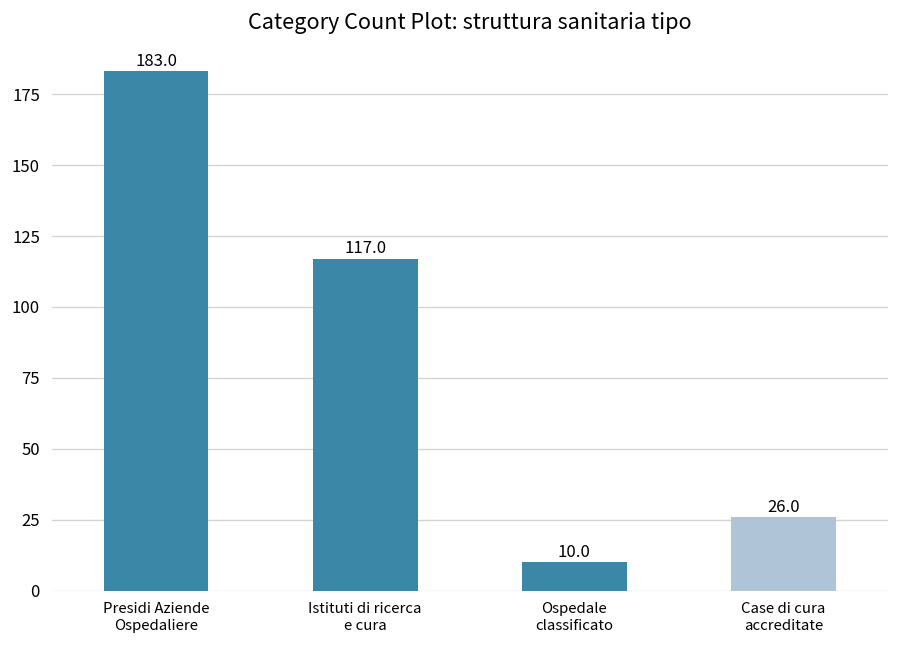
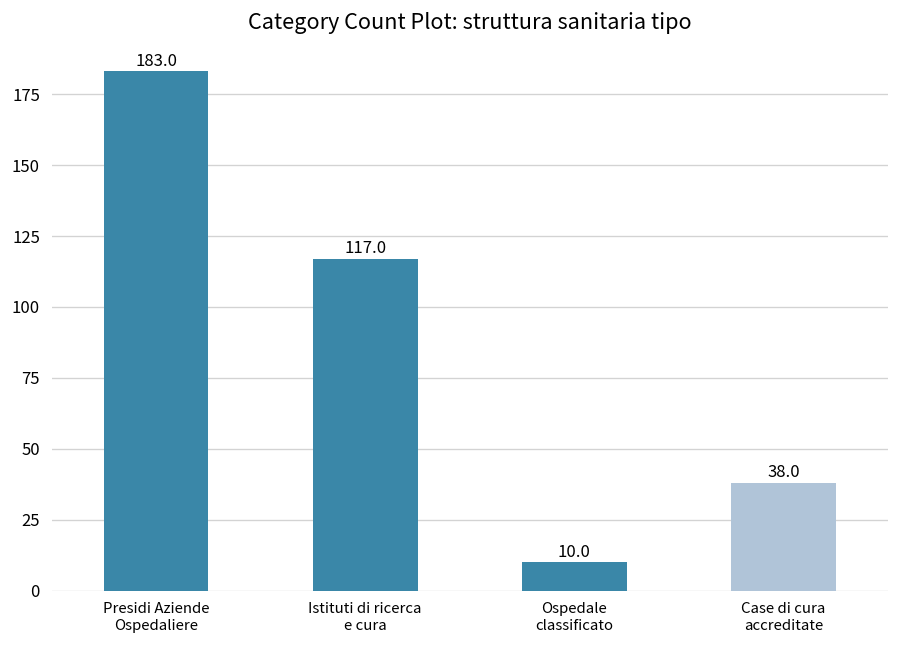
Case di cura accreditate: 26.0 -> 38.0
